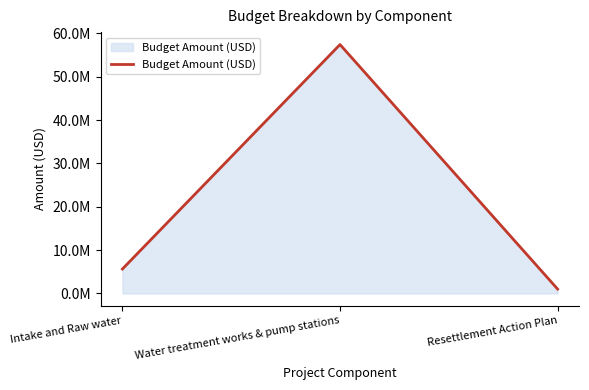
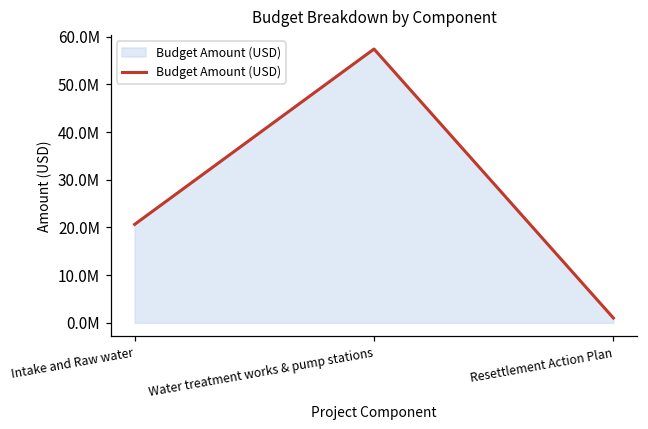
Intake and Raw water: 6000000 -> 21000000
